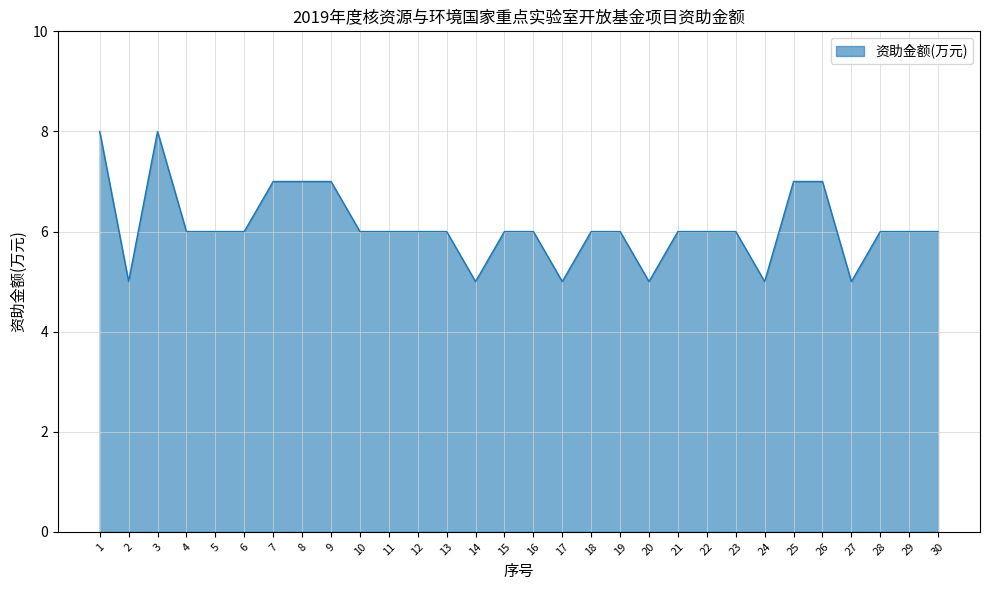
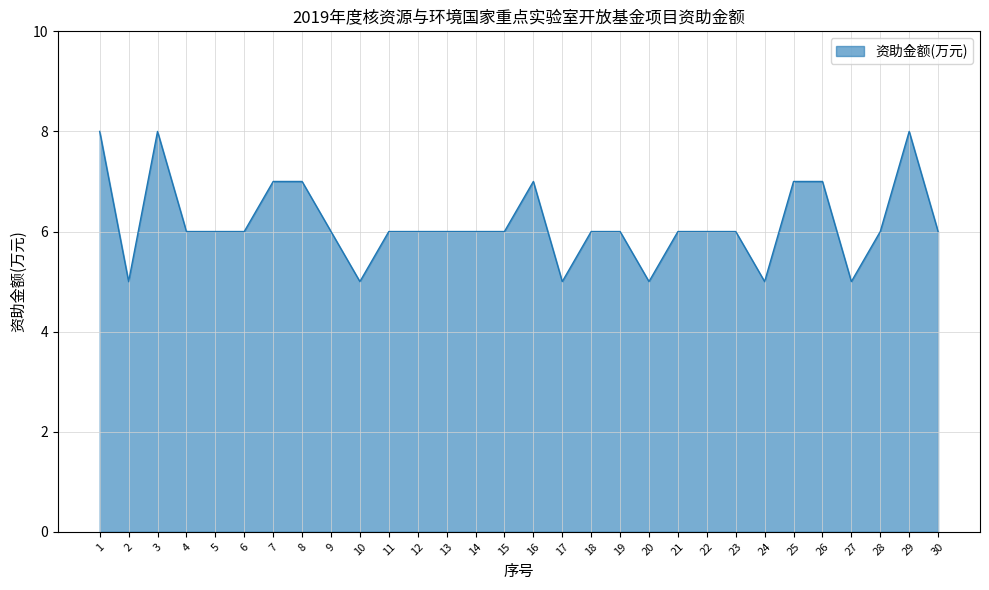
9: 7 -> 6
10: 6 -> 5
14: 5 -> 6
16: 6 -> 7
29: 6 -> 8
